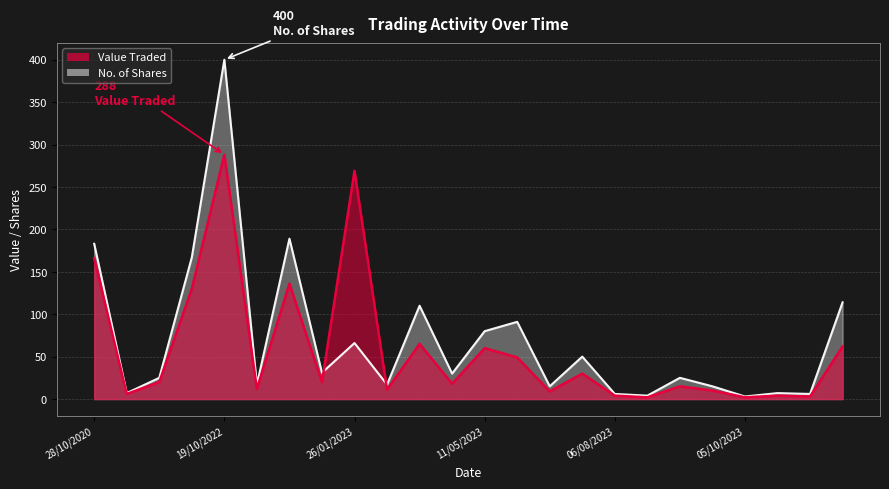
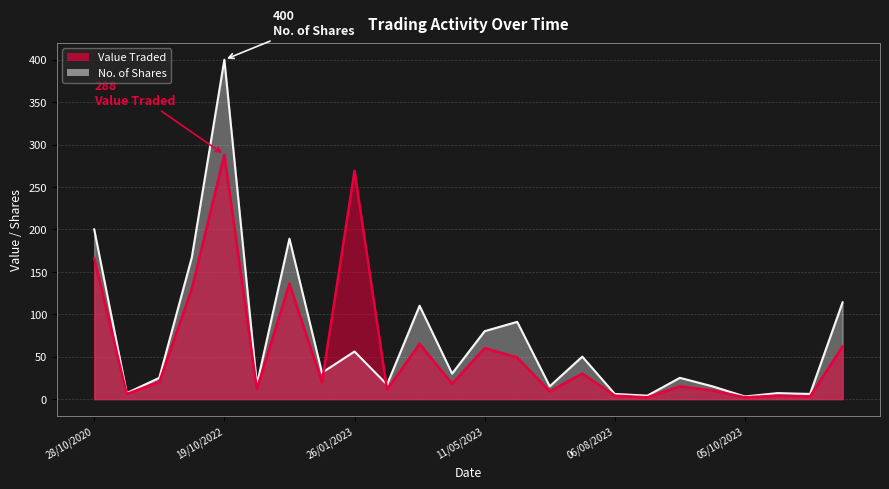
No. of Shares, 28/10/2020: 180 -> 200
No. of Shares, 26/01/2023: 70 -> 60
